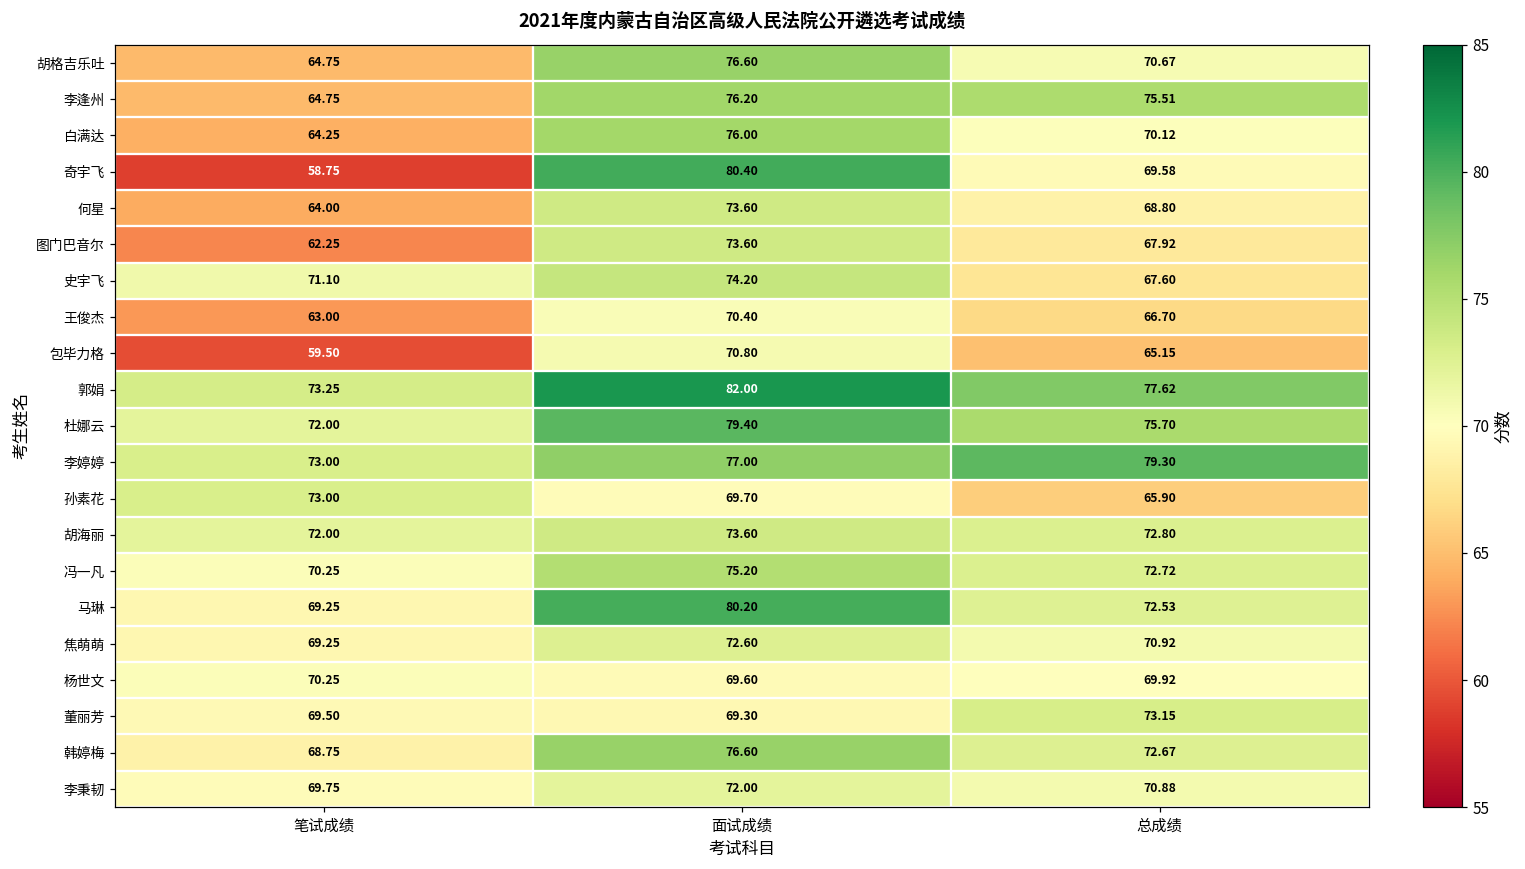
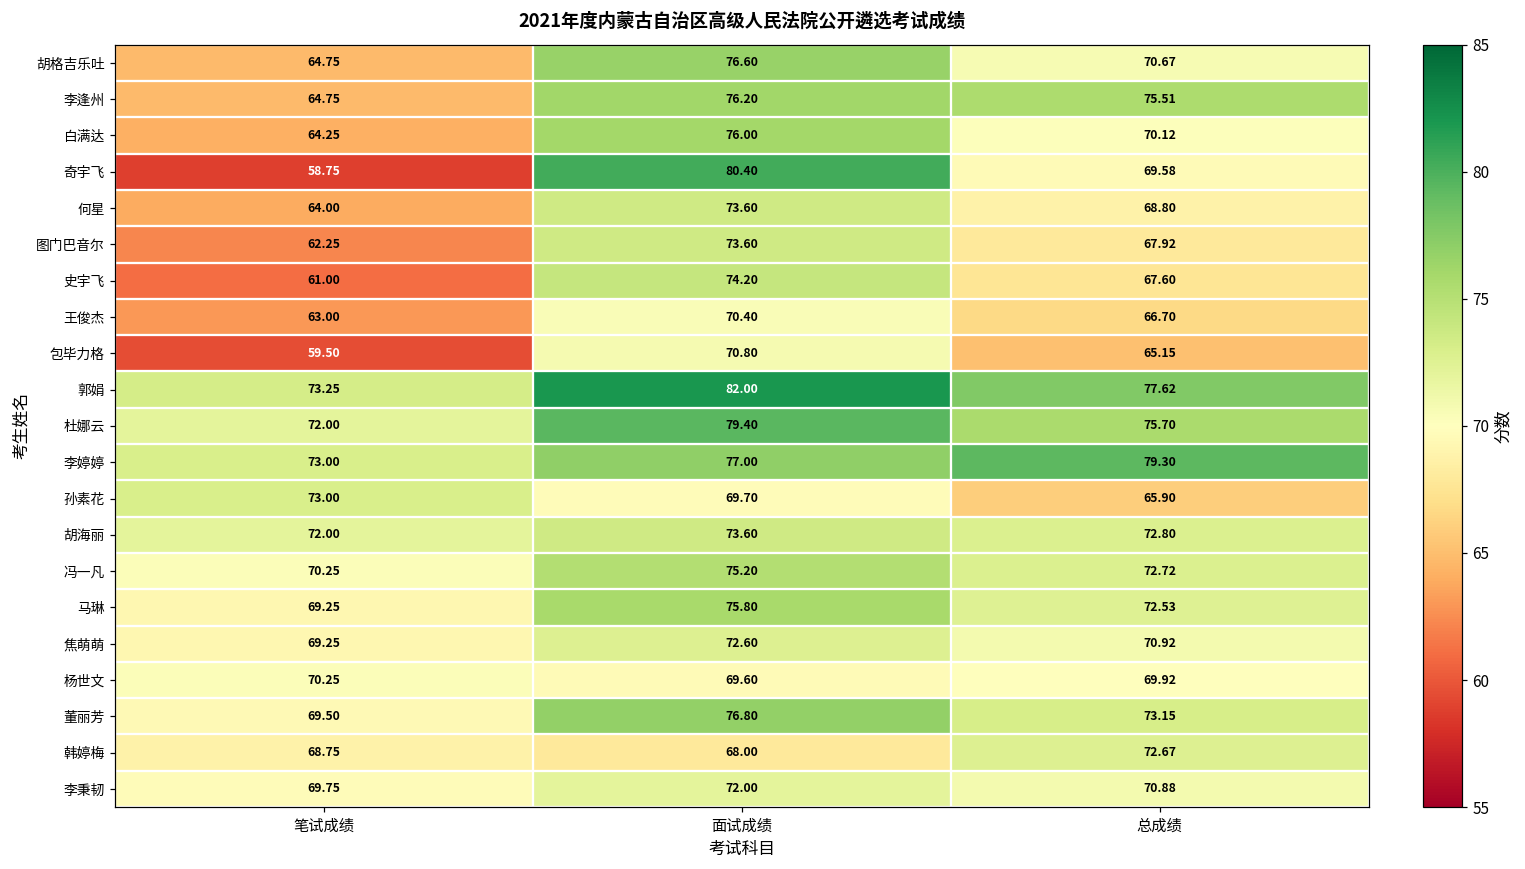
史宇飞, 笔试成绩: 71.10 -> 61.00
马琳, 面试成绩: 80.20 -> 75.80
董丽芳, 面试成绩: 69.30 -> 76.80
韩婷梅, 面试成绩: 76.60 -> 68.00
